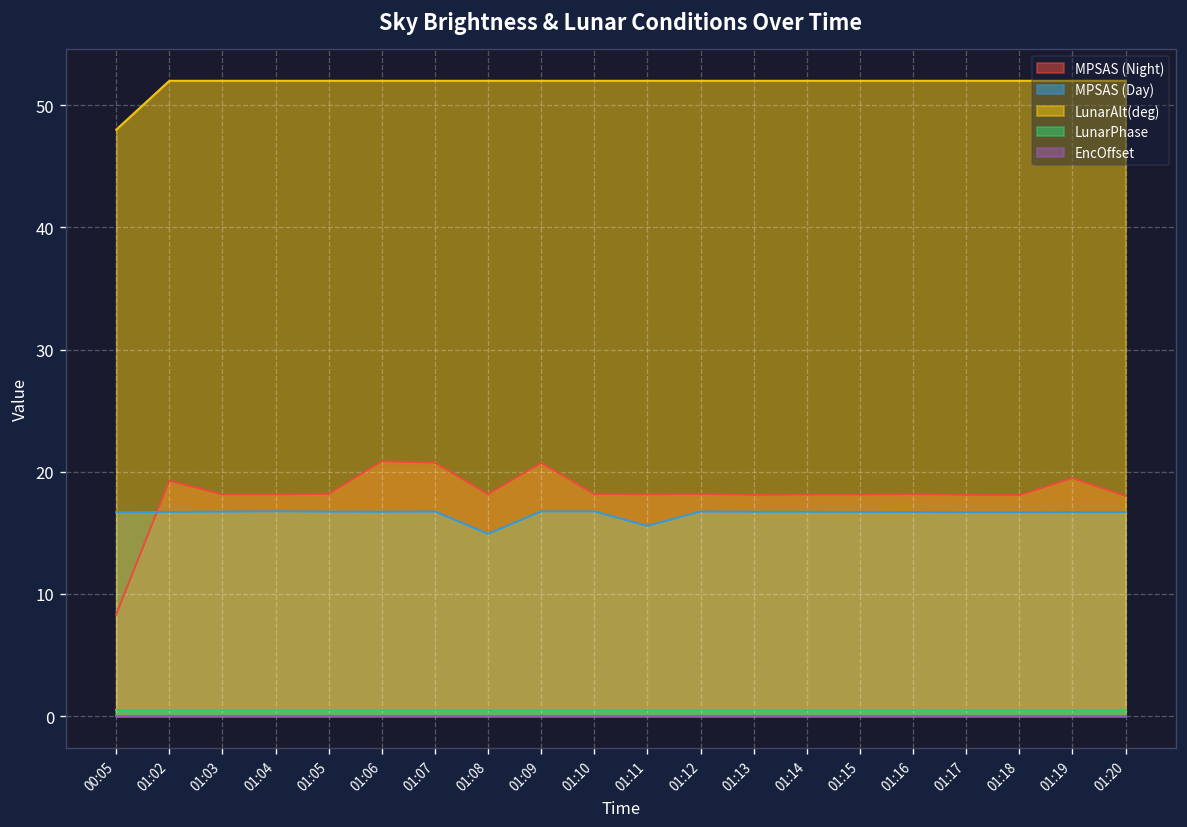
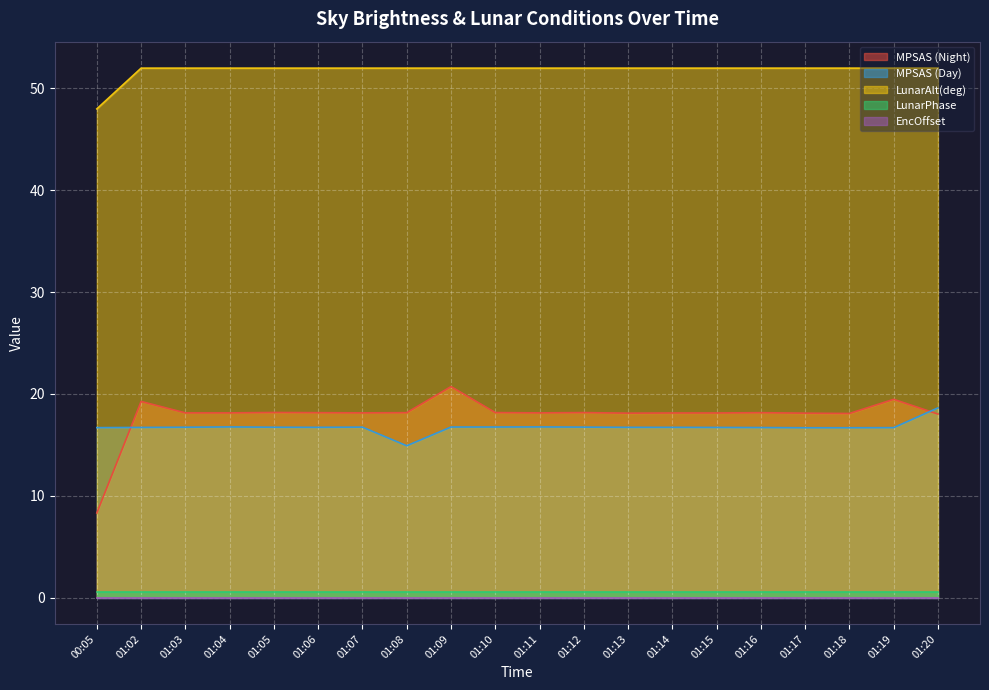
MPSAS (Night), 01:06: 20.9 -> 18.2
MPSAS (Night), 01:07: 20.7 -> 18.1
MPSAS (Day), 01:11: 15.6 -> 16.8
MPSAS (Day), 01:20: 16.7 -> 18.6
